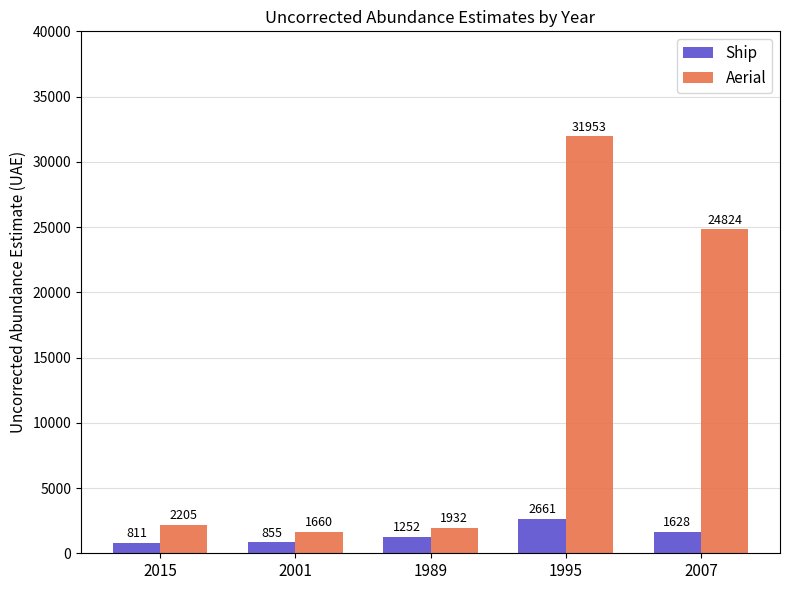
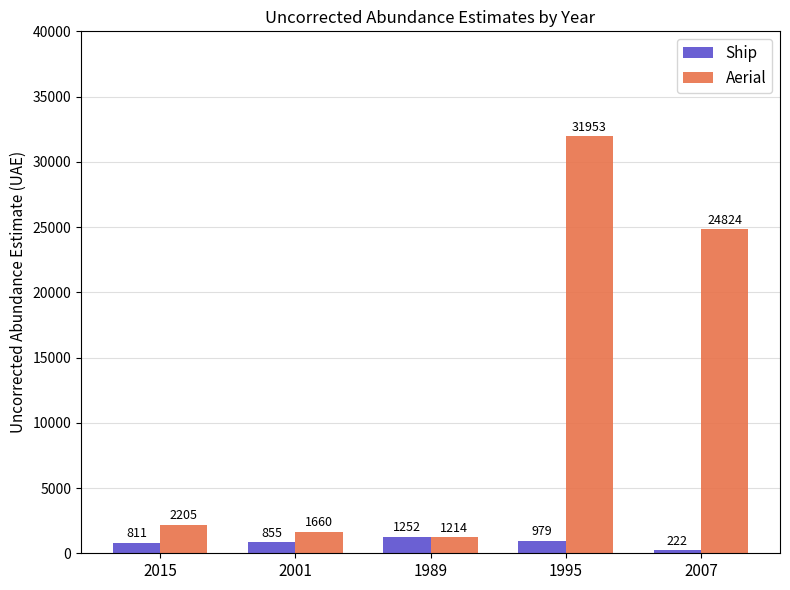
Aerial, 1989: 1932 -> 1214
Ship, 1995: 2661 -> 979
Ship, 2007: 1628 -> 222
